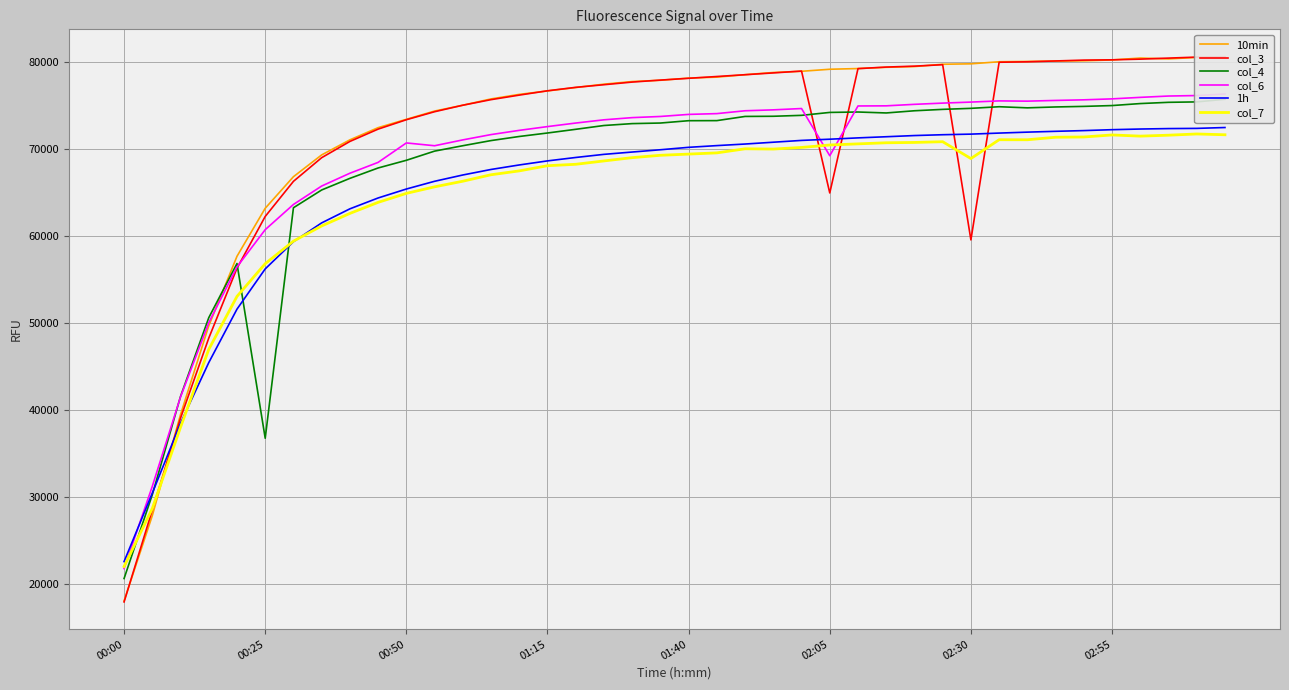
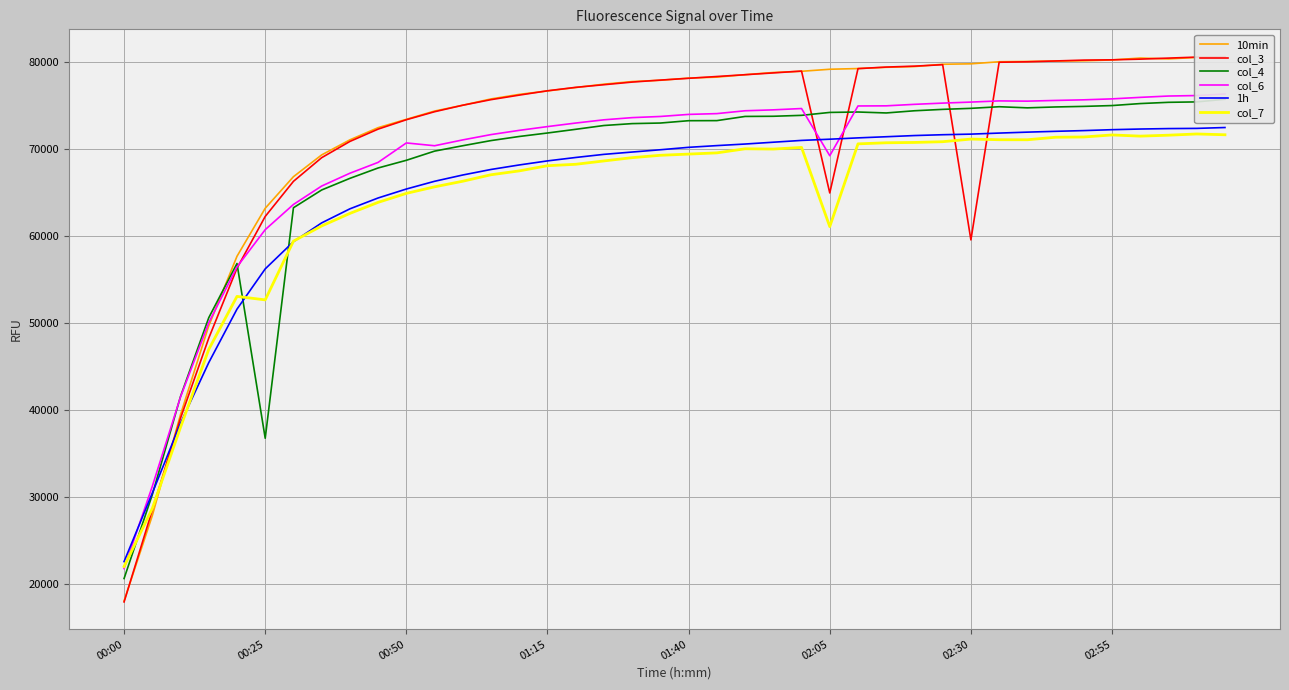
col_7, 00:25: 57000 -> 53000
col_7, 02:05: 70000 -> 61000
col_7, 02:30: 69000 -> 71000
